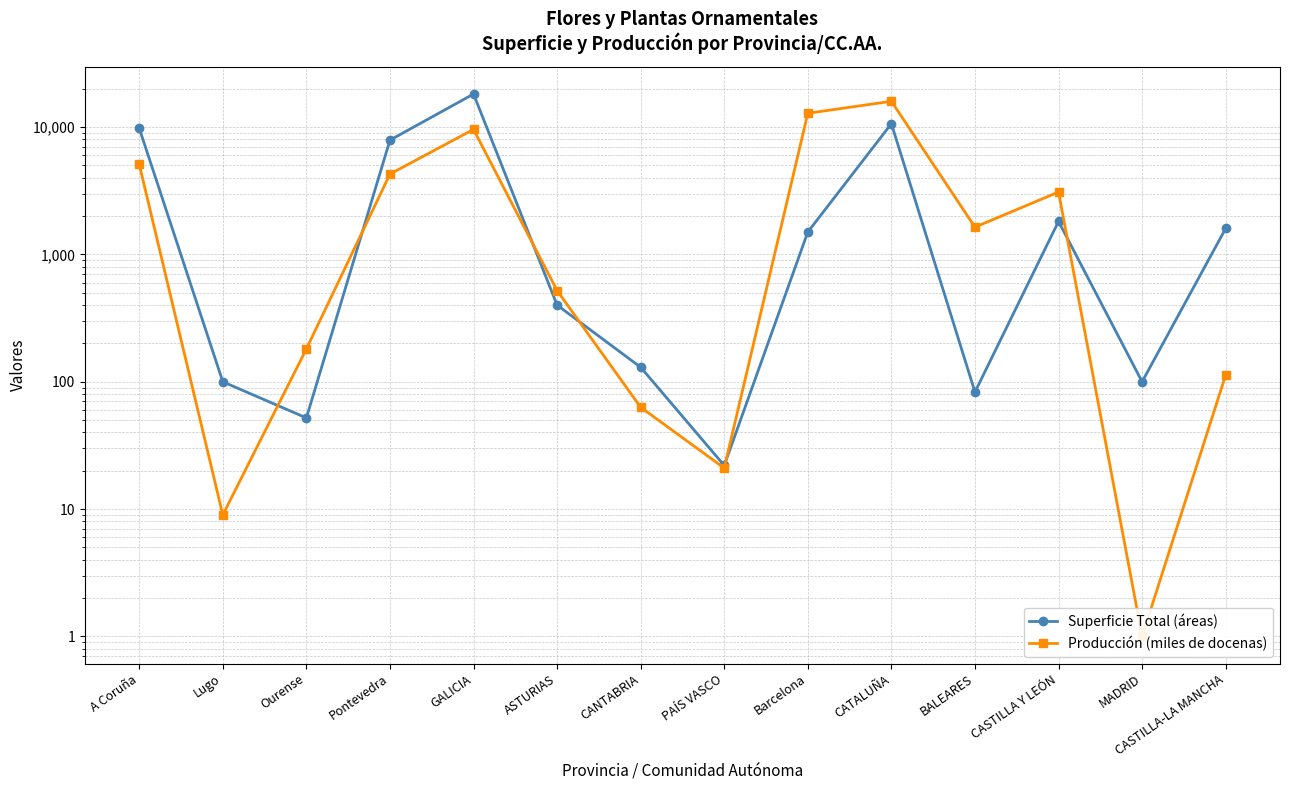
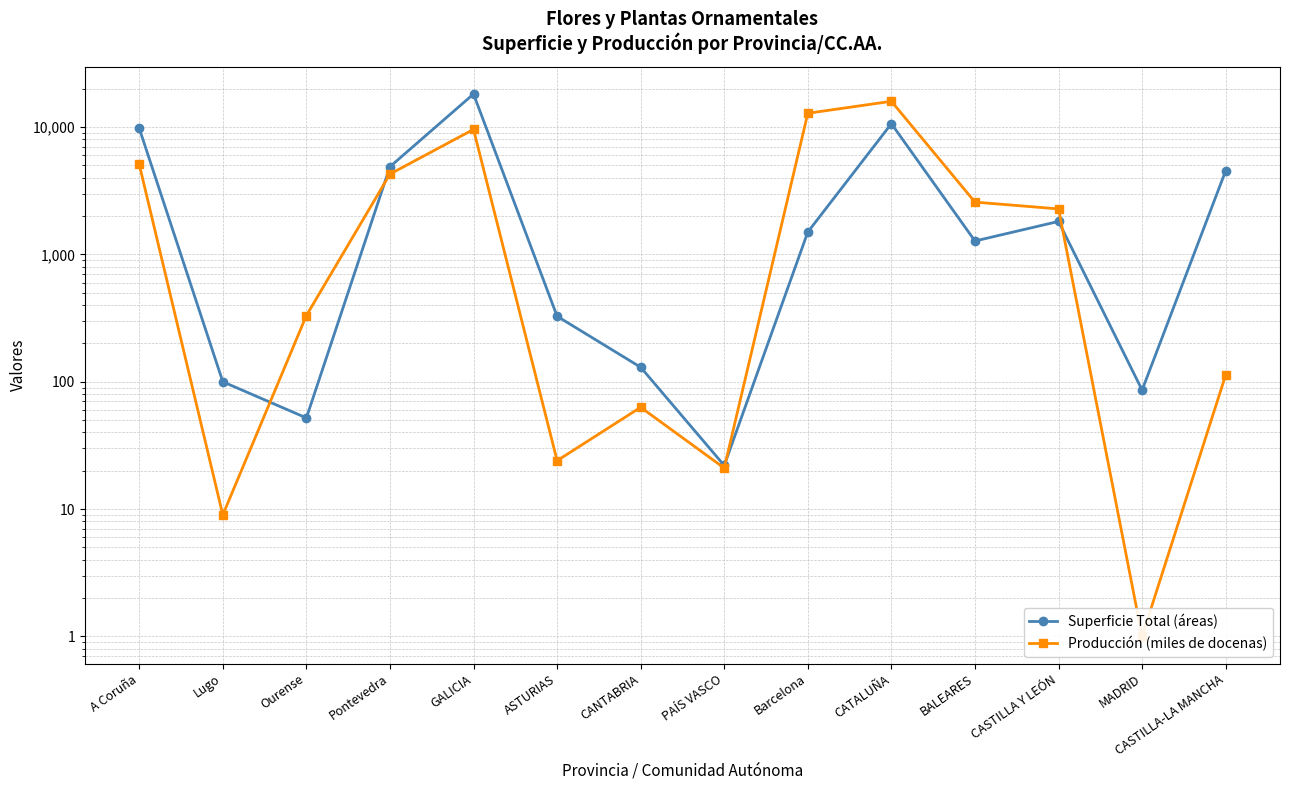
Producción (miles de docenas), Ourense: 180 -> 330
Superficie Total (áreas), Pontevedra: 8,000 -> 4,900
Superficie Total (áreas), ASTURIAS: 400 -> 330
Producción (miles de docenas), ASTURIAS: 520 -> 24
Superficie Total (áreas), BALEARES: 80 -> 1,300
Producción (miles de docenas), BALEARES: 1,600 -> 2,600
Producción (miles de docenas), CASTILLA Y LEÓN: 3,100 -> 2,300
Superficie Total (áreas), MADRID: 100 -> 90
Superficie Total (áreas), CASTILLA-LA MANCHA: 1,600 -> 4,500
